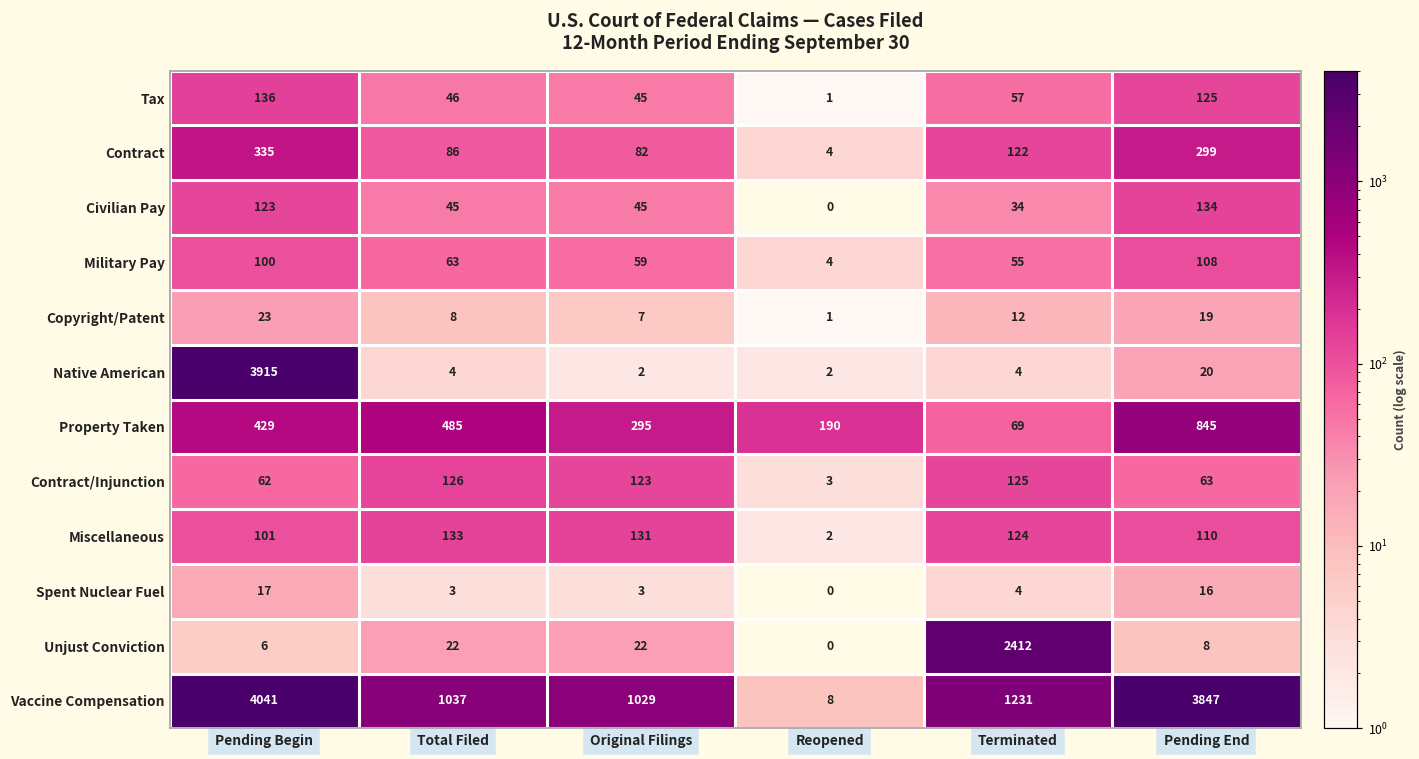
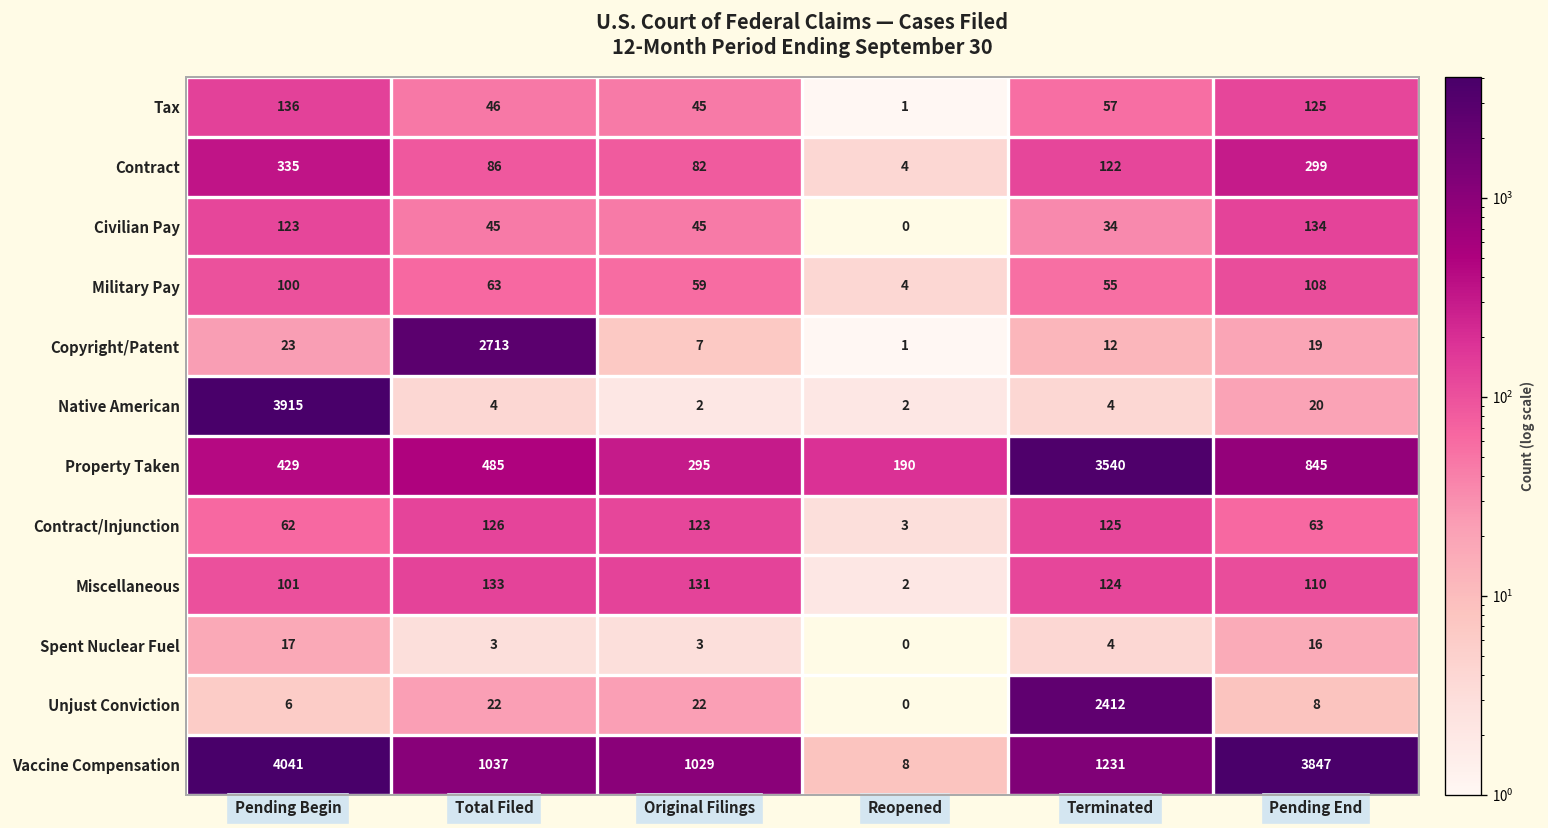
Copyright/Patent, Total Filed: 8 -> 2713
Property Taken, Terminated: 69 -> 3540
